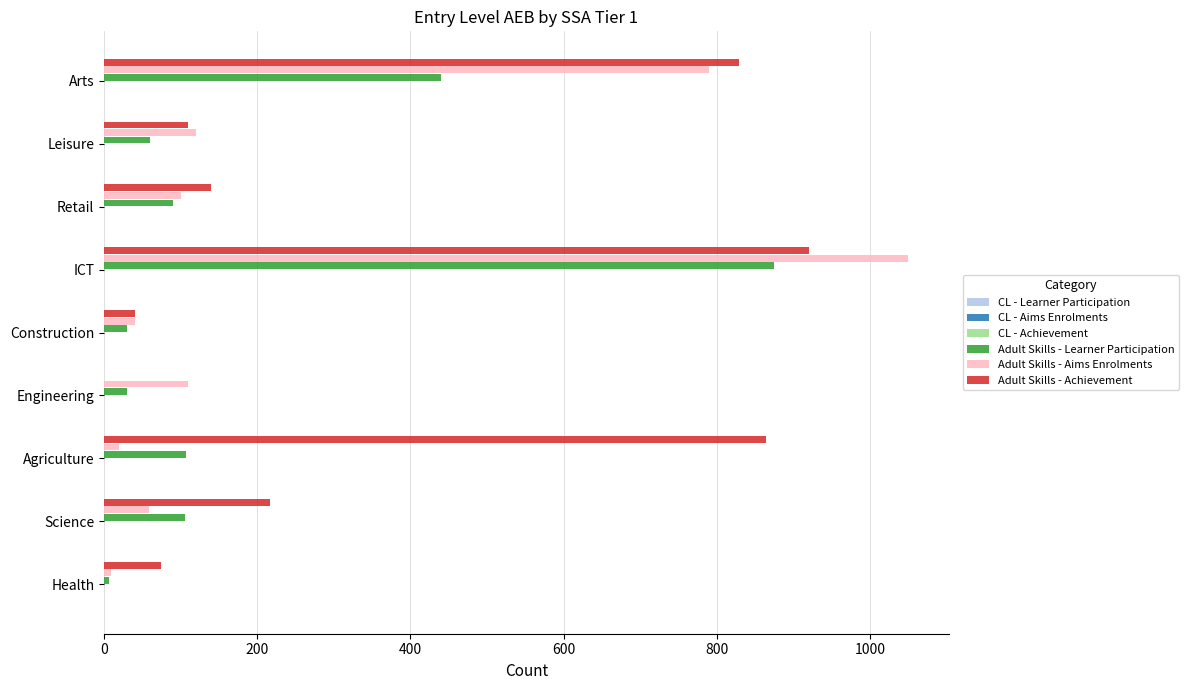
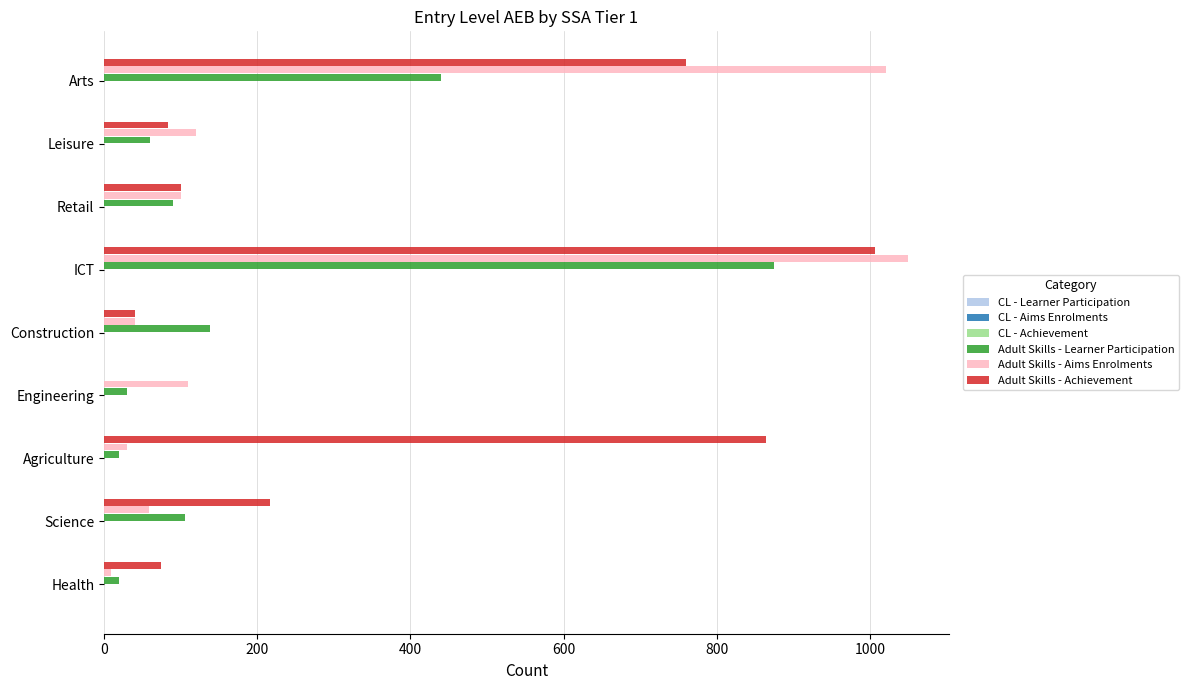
Adult Skills - Achievement, Arts: 830 -> 760
Adult Skills - Aims Enrolments, Arts: 790 -> 1020
Adult Skills - Achievement, Leisure: 110 -> 80
Adult Skills - Achievement, Retail: 140 -> 100
Adult Skills - Achievement, ICT: 920 -> 1010
Adult Skills - Learner Participation, Construction: 30 -> 140
Adult Skills - Aims Enrolments, Agriculture: 20 -> 30
Adult Skills - Learner Participation, Agriculture: 110 -> 20
Adult Skills - Learner Participation, Health: 10 -> 20
